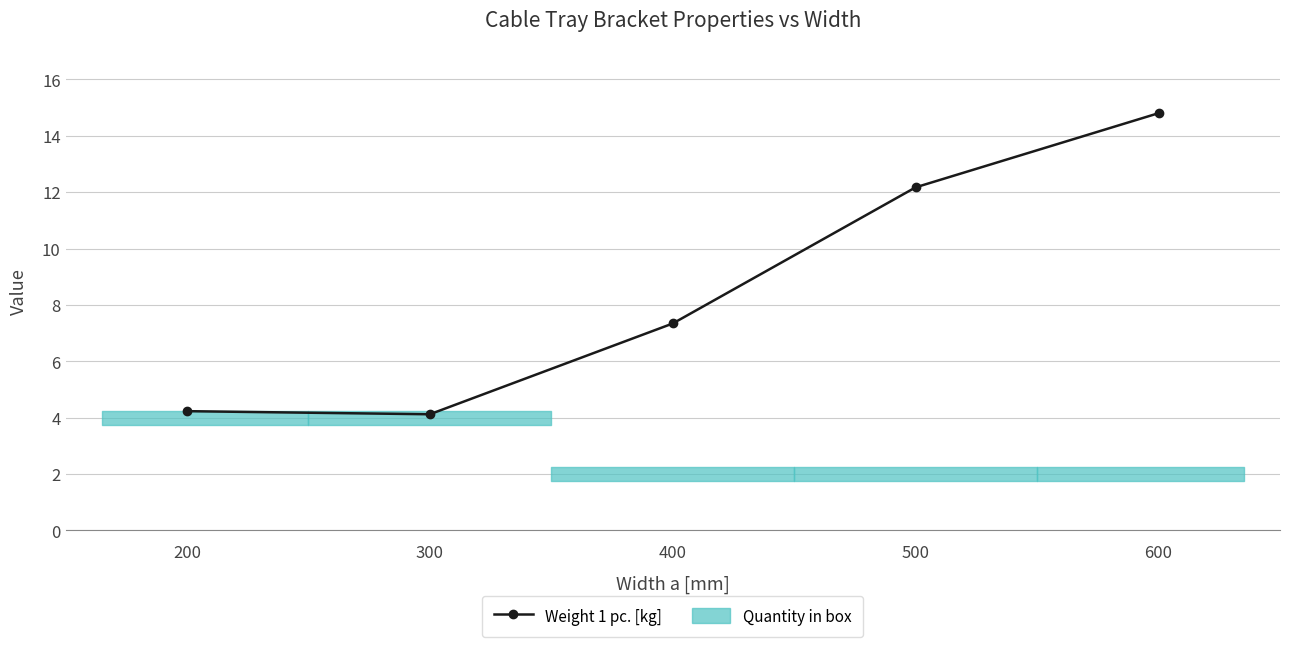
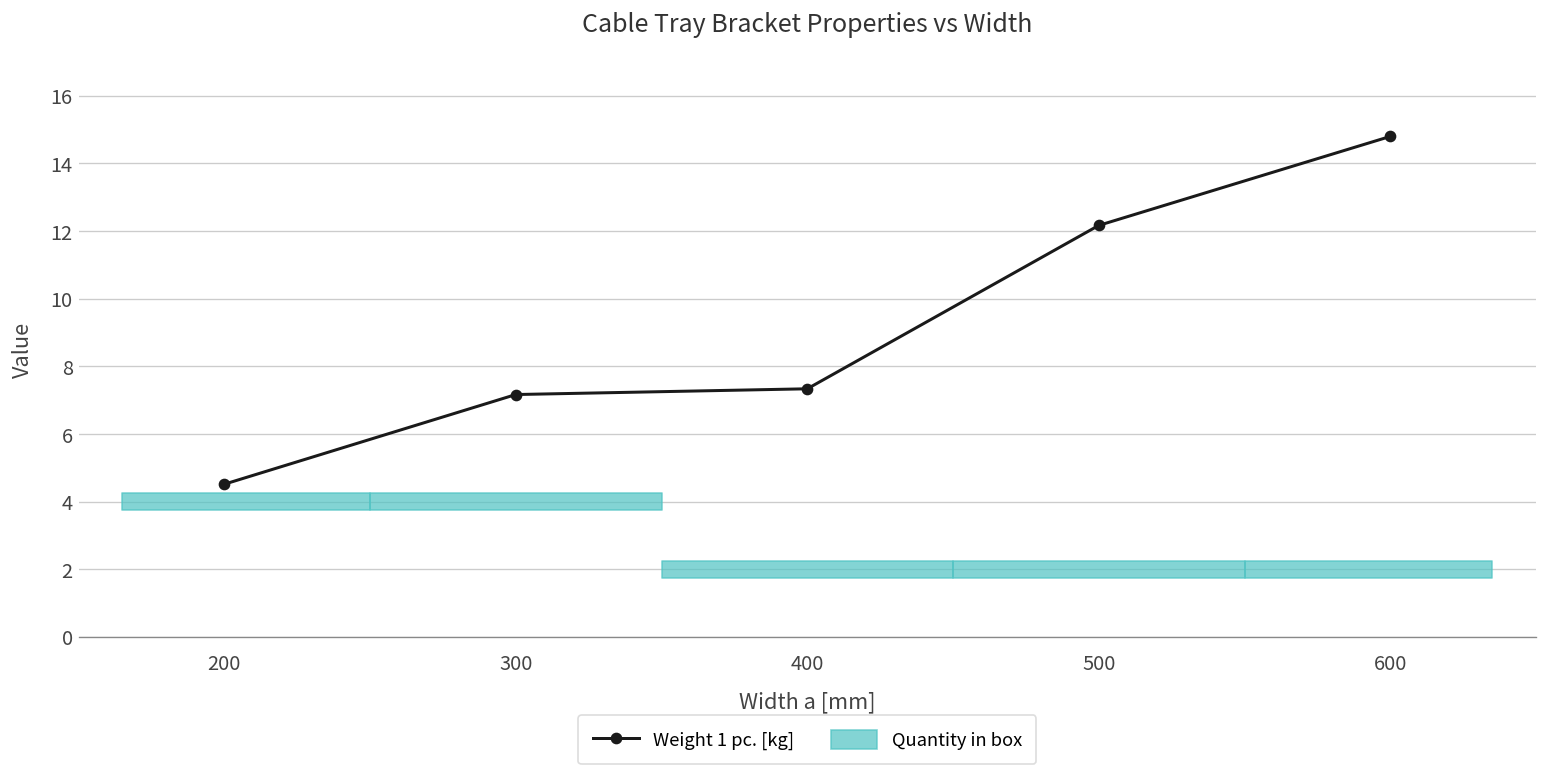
Weight 1 pc. [kg], 200: 4.2 -> 4.5
Weight 1 pc. [kg], 300: 4.1 -> 7.2
